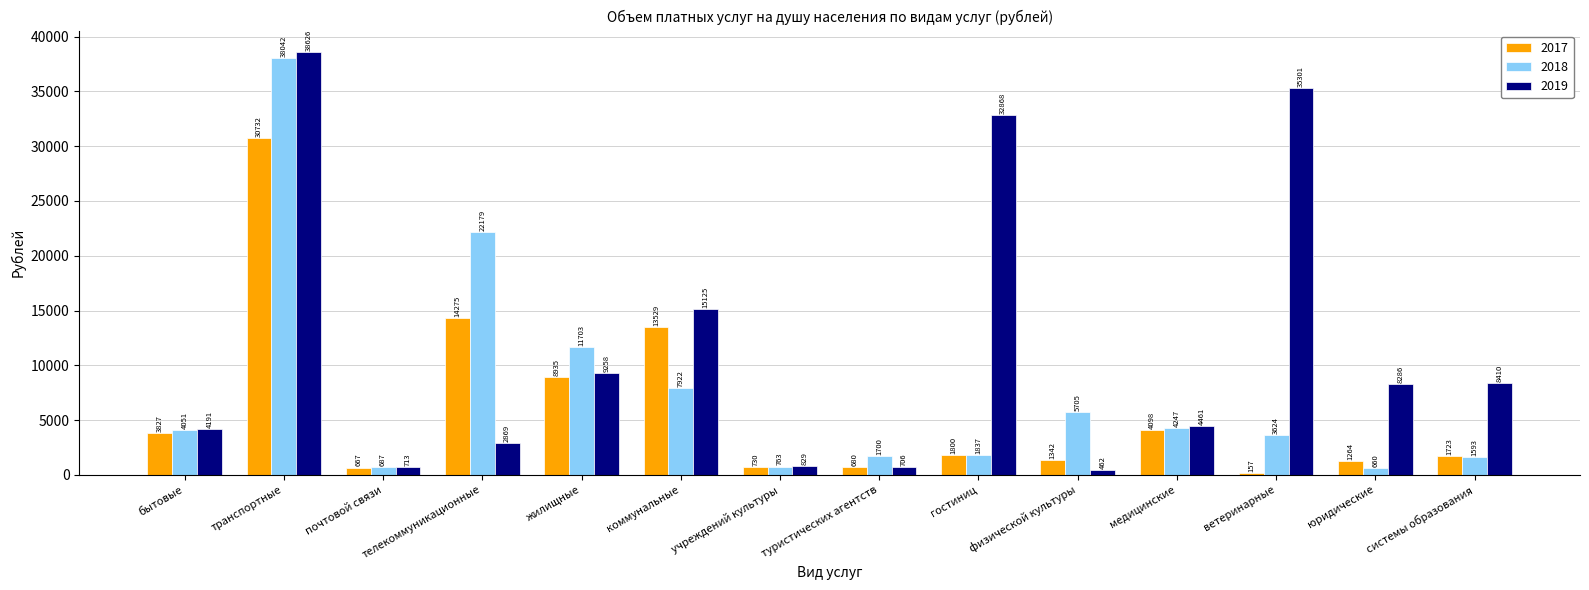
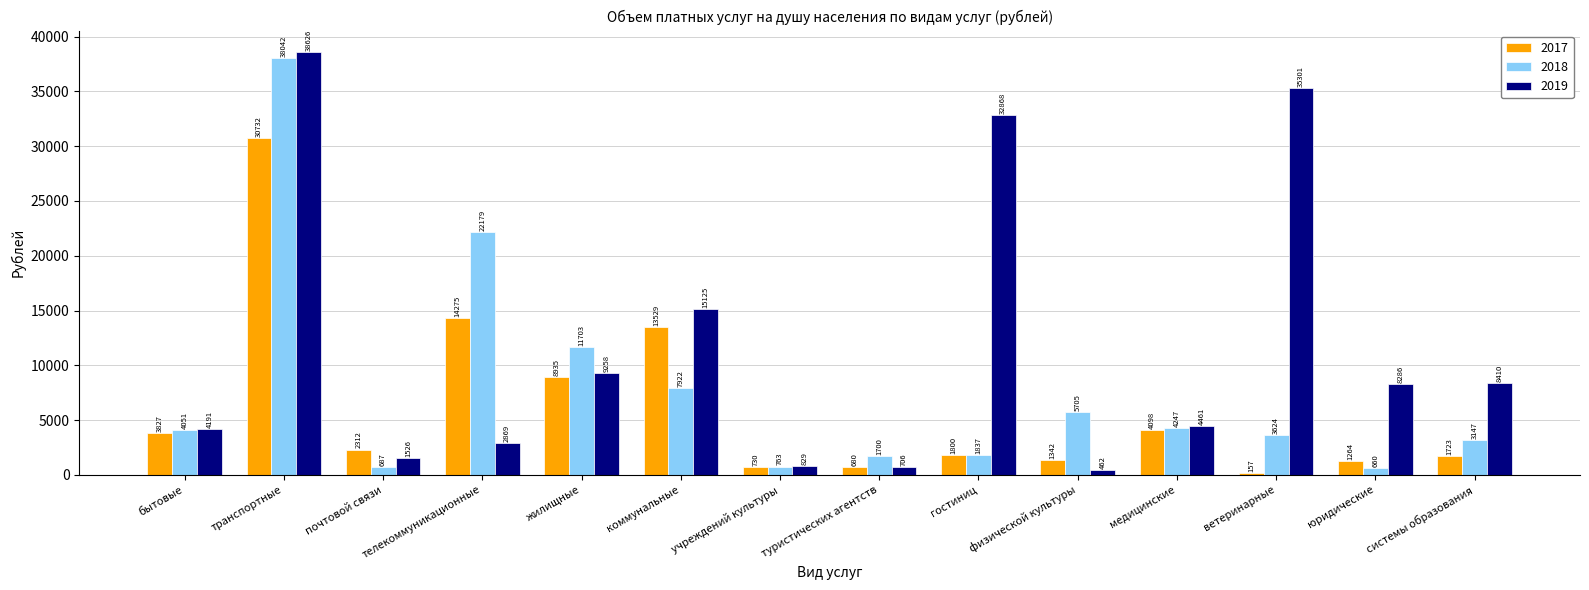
2017, почтовой связи: 667 -> 2312
2019, почтовой связи: 713 -> 1526
2018, системы образования: 1593 -> 3147
